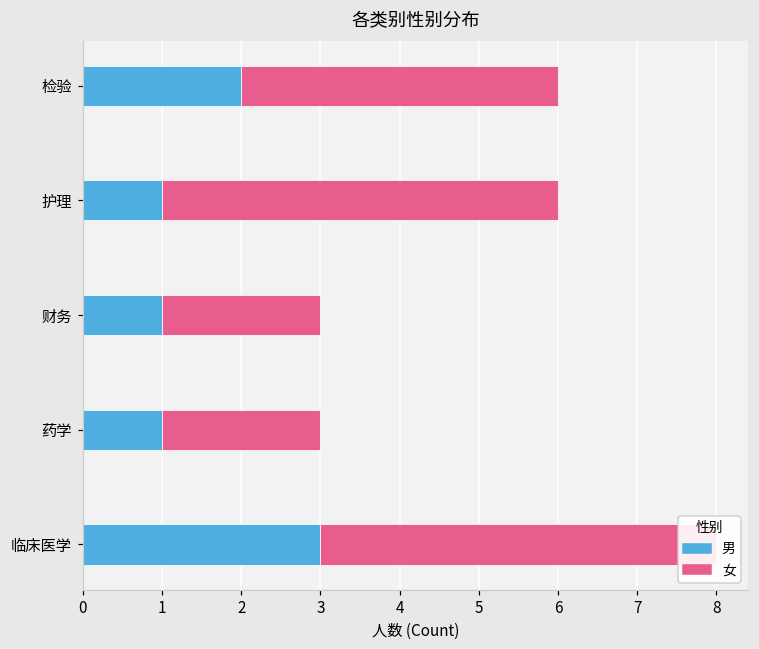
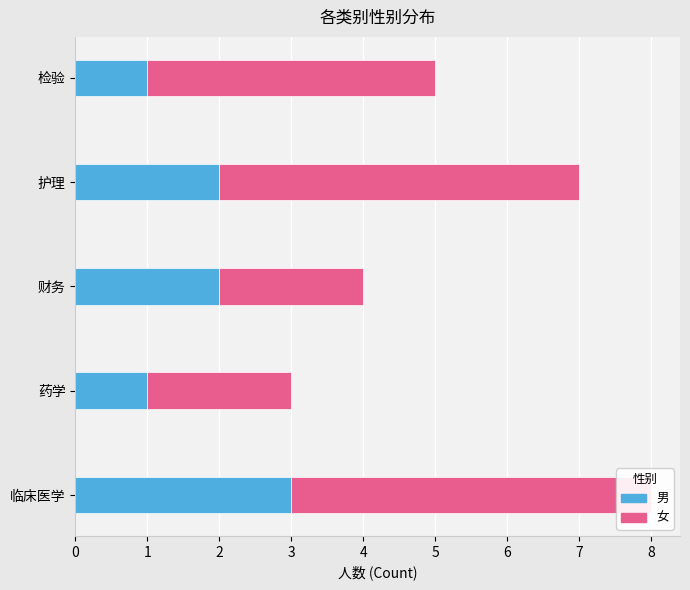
男, 检验: 2 -> 1
男, 护理: 1 -> 2
男, 财务: 1 -> 2
